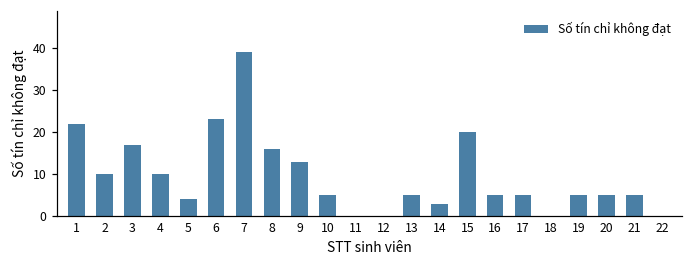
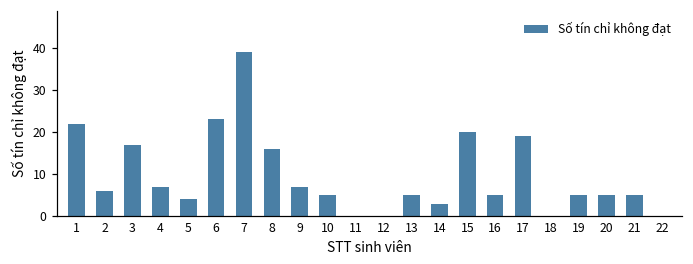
2: 10 -> 6
4: 10 -> 7
9: 13 -> 7
17: 5 -> 19
